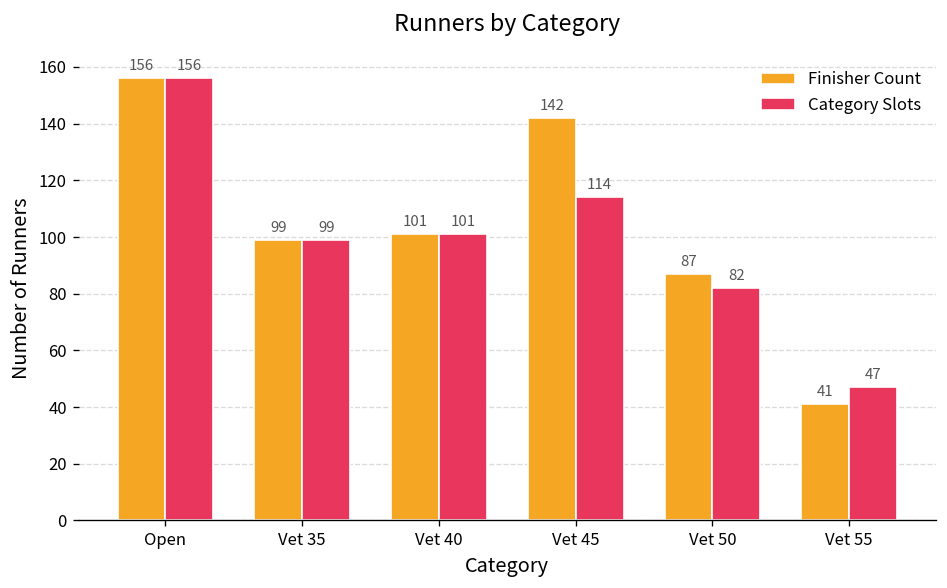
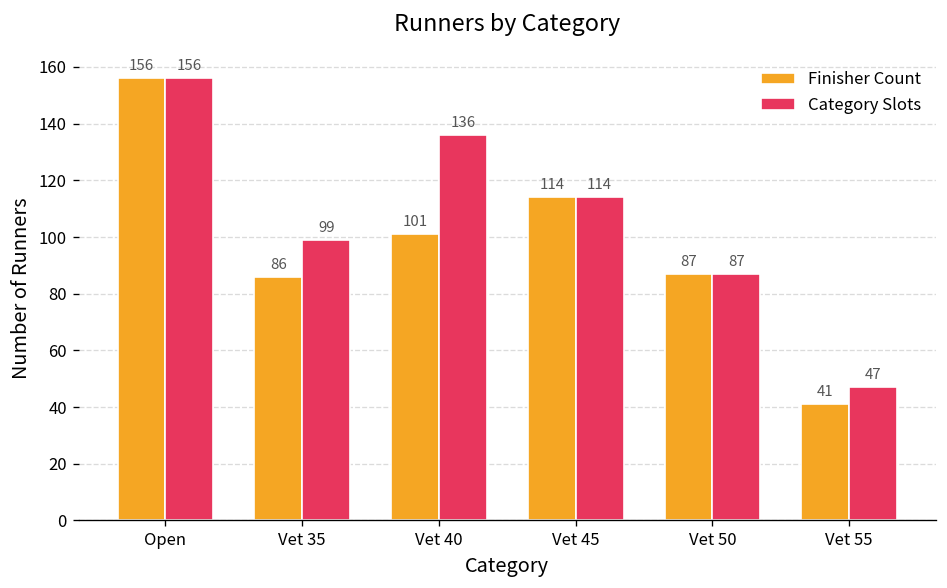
Finisher Count, Vet 35: 99 -> 86
Category Slots, Vet 40: 101 -> 136
Finisher Count, Vet 45: 142 -> 114
Category Slots, Vet 50: 82 -> 87
